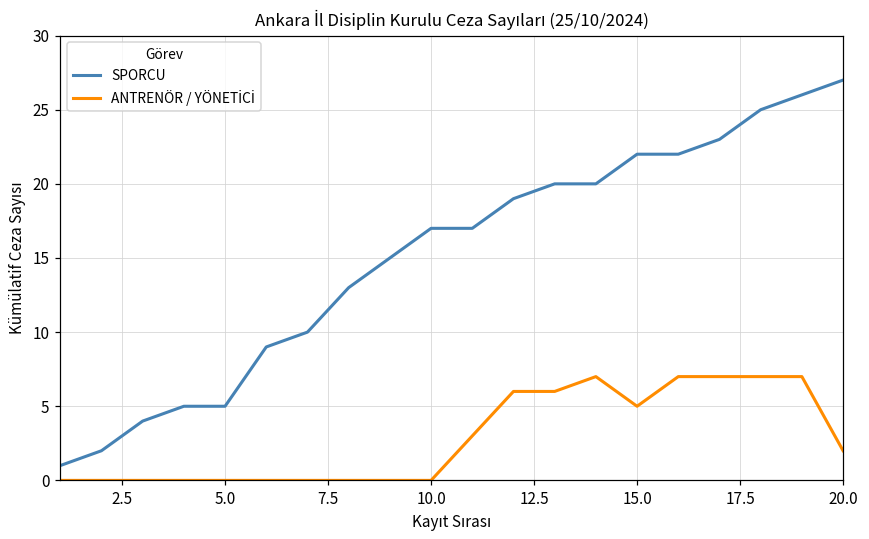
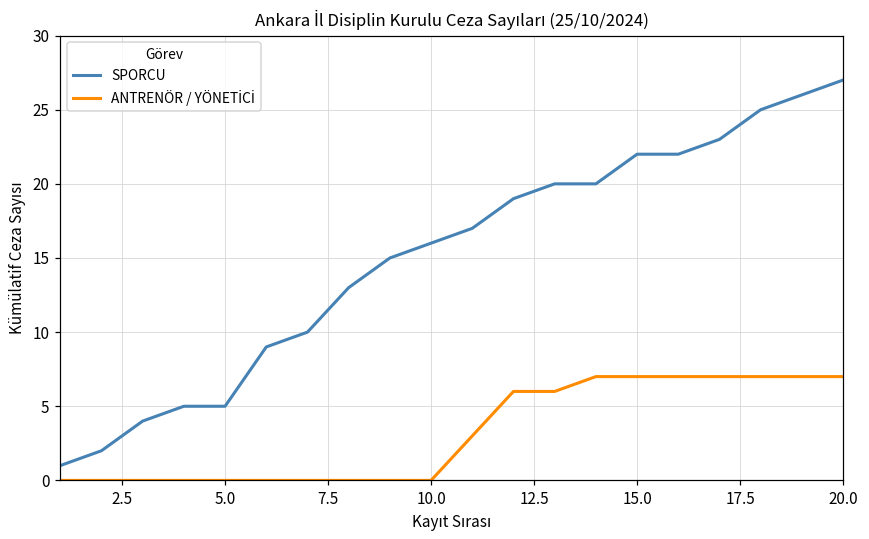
SPORCU, 10.0: 17 -> 16
ANTRENÖR / YÖNETİCİ, 15.0: 5 -> 7
ANTRENÖR / YÖNETİCİ, 20.0: 2 -> 7
